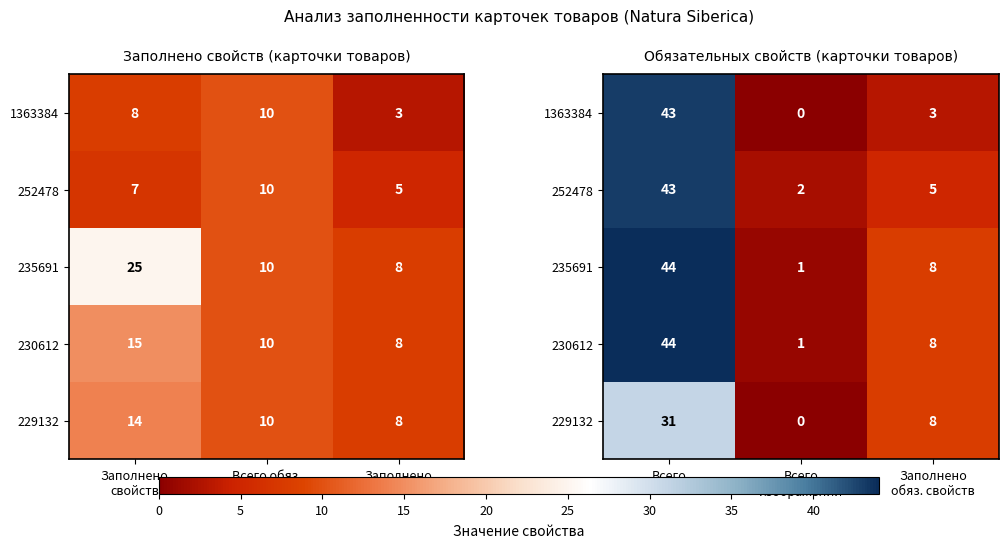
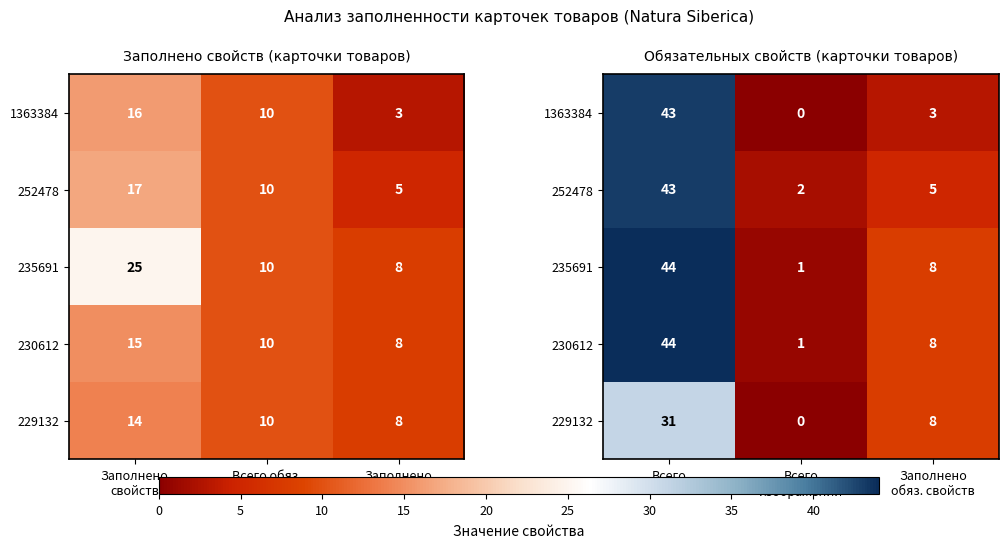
Заполнено свойств (карточки товаров), 1363384, Заполнено свойств: 8 -> 16
Заполнено свойств (карточки товаров), 252478, Заполнено свойств: 7 -> 17
